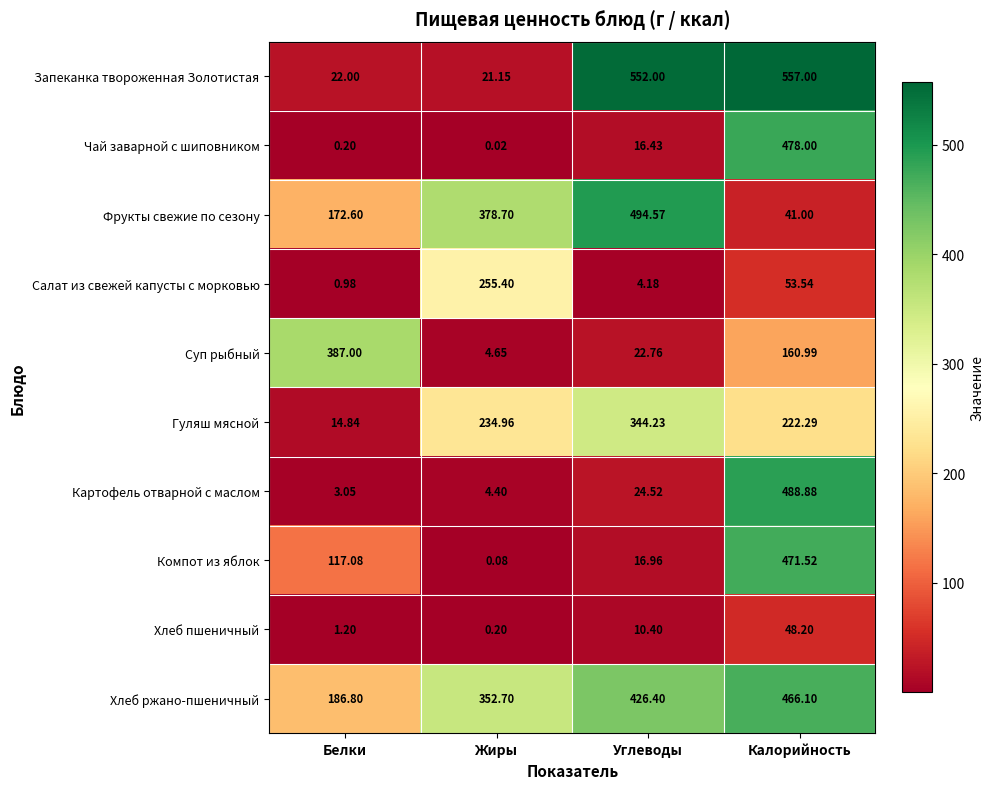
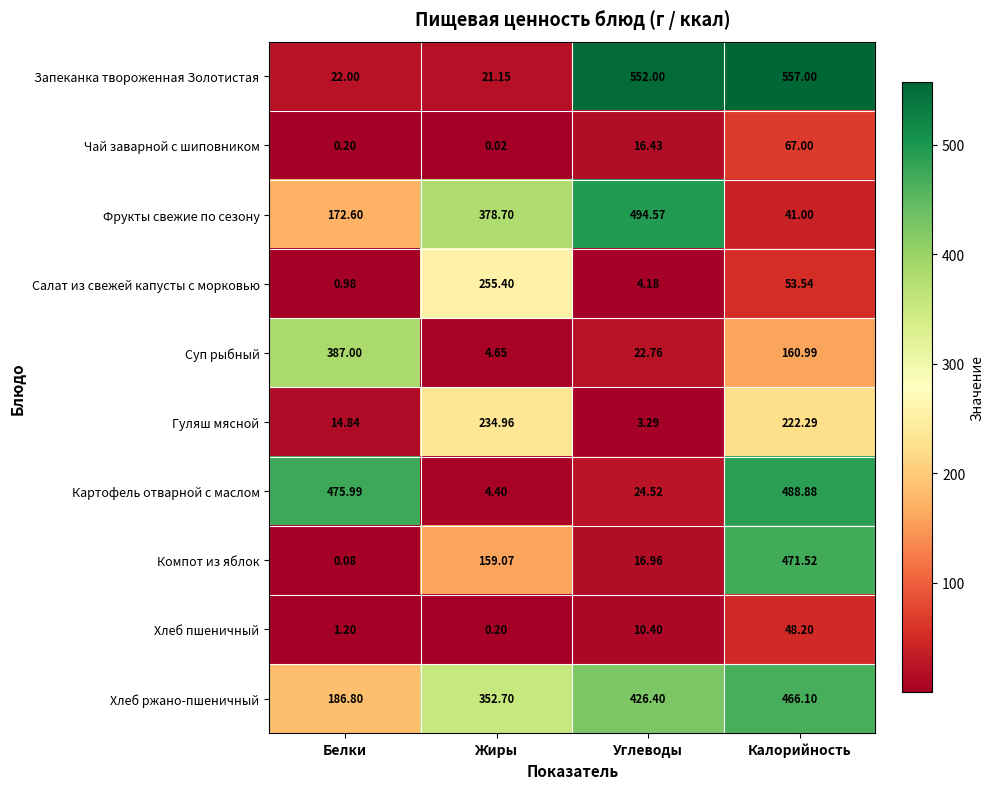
Чай заварной с шиповником, Калорийность: 478.00 -> 67.00
Гуляш мясной, Углеводы: 344.23 -> 3.29
Картофель отварной с маслом, Белки: 3.05 -> 475.99
Компот из яблок, Белки: 117.08 -> 0.08
Компот из яблок, Жиры: 0.08 -> 159.07
